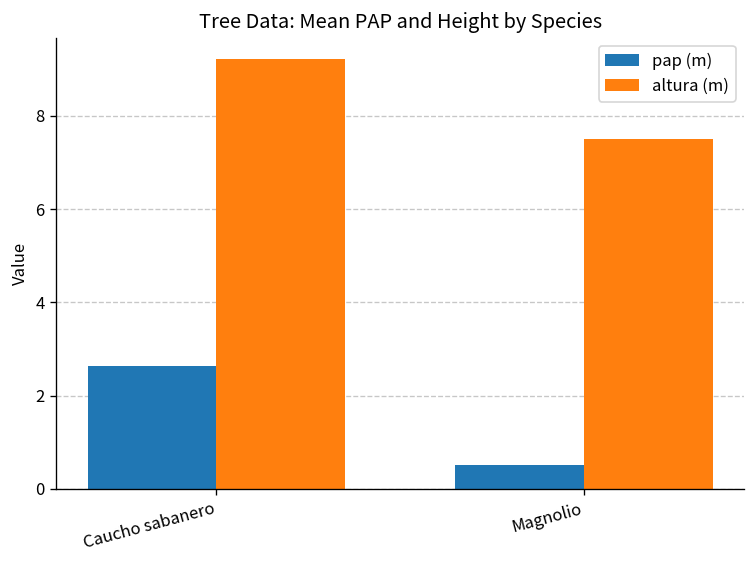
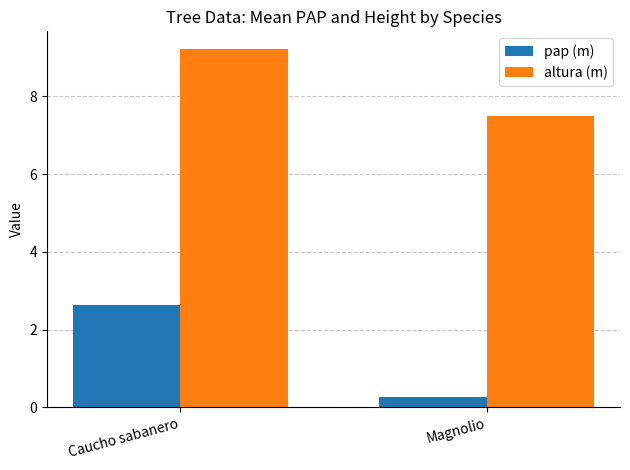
pap (m), Magnolio: 0.5 -> 0.3
